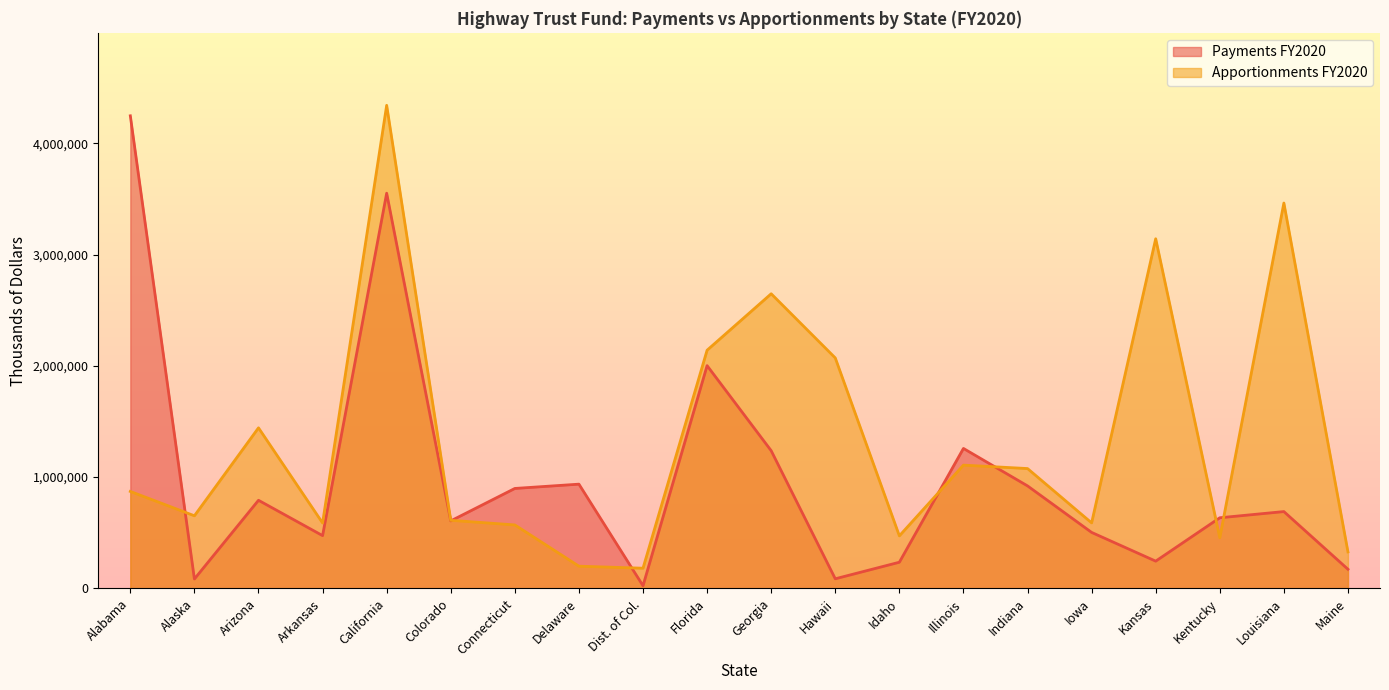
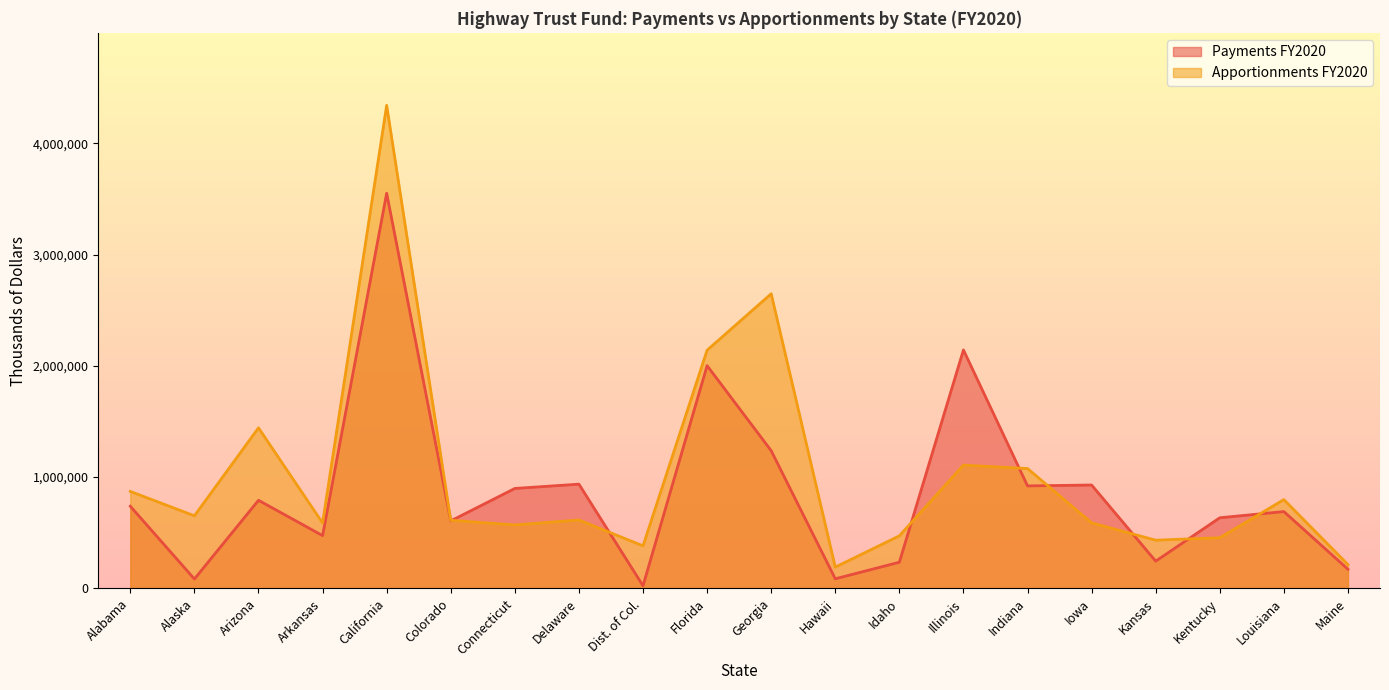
Payments FY2020, Alabama: 4,250,000 -> 740,000
Apportionments FY2020, Delaware: 200,000 -> 610,000
Apportionments FY2020, Dist. of Col.: 180,000 -> 380,000
Apportionments FY2020, Hawaii: 2,070,000 -> 190,000
Payments FY2020, Illinois: 1,260,000 -> 2,140,000
Payments FY2020, Iowa: 500,000 -> 930,000
Apportionments FY2020, Kansas: 3,140,000 -> 430,000
Apportionments FY2020, Louisiana: 3,460,000 -> 800,000
Apportionments FY2020, Maine: 330,000 -> 210,000
